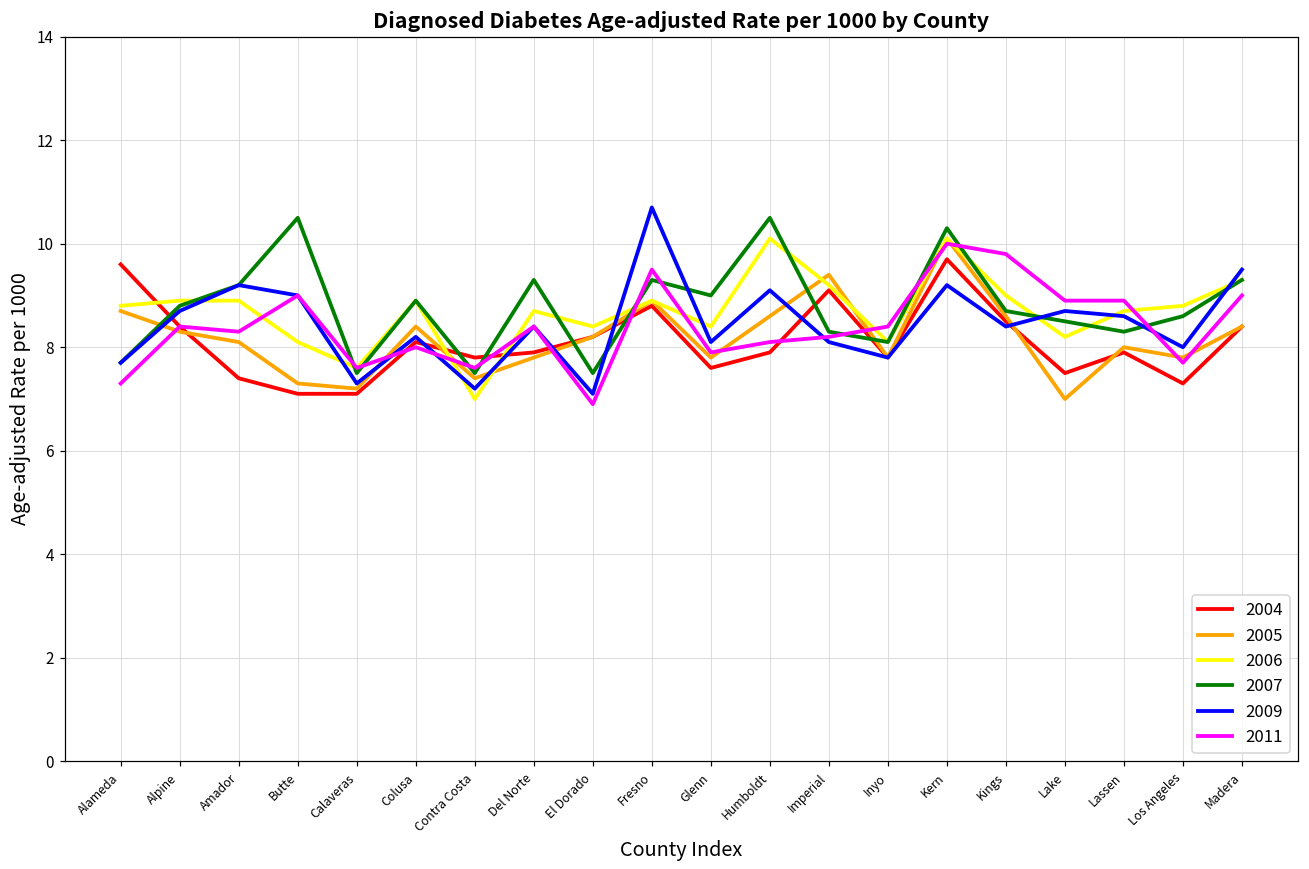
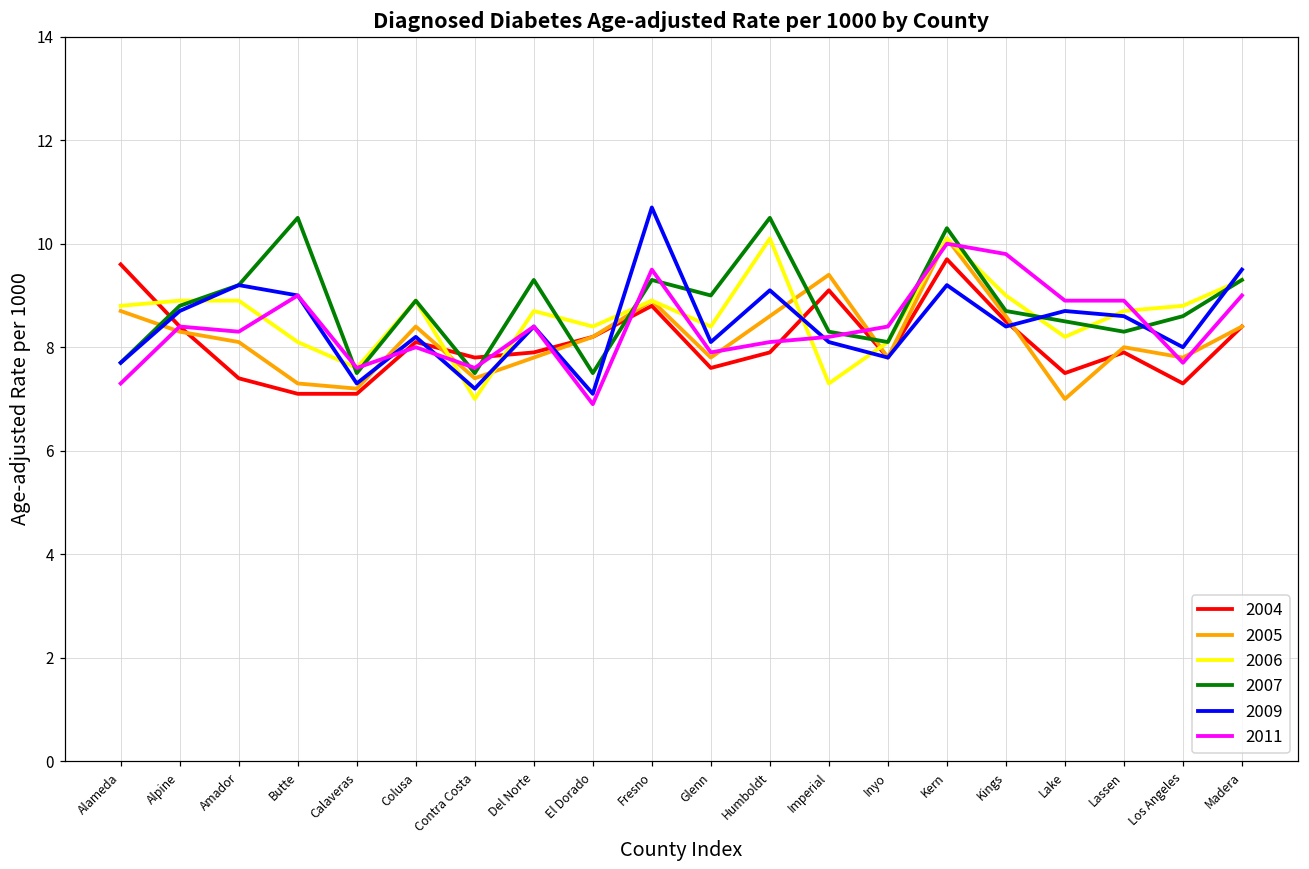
2006, Imperial: 9.2 -> 7.3
